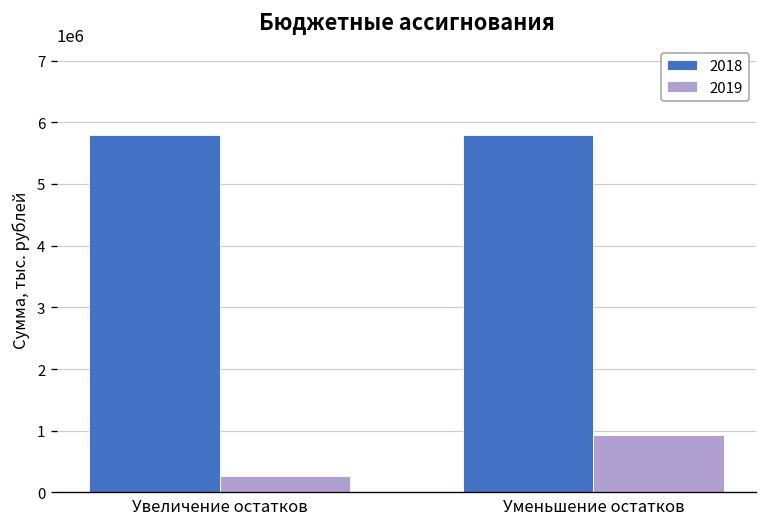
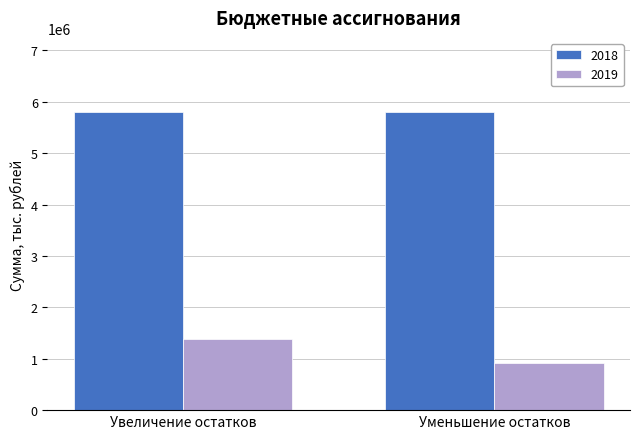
2019, Увеличение остатков: 300000 -> 1400000
